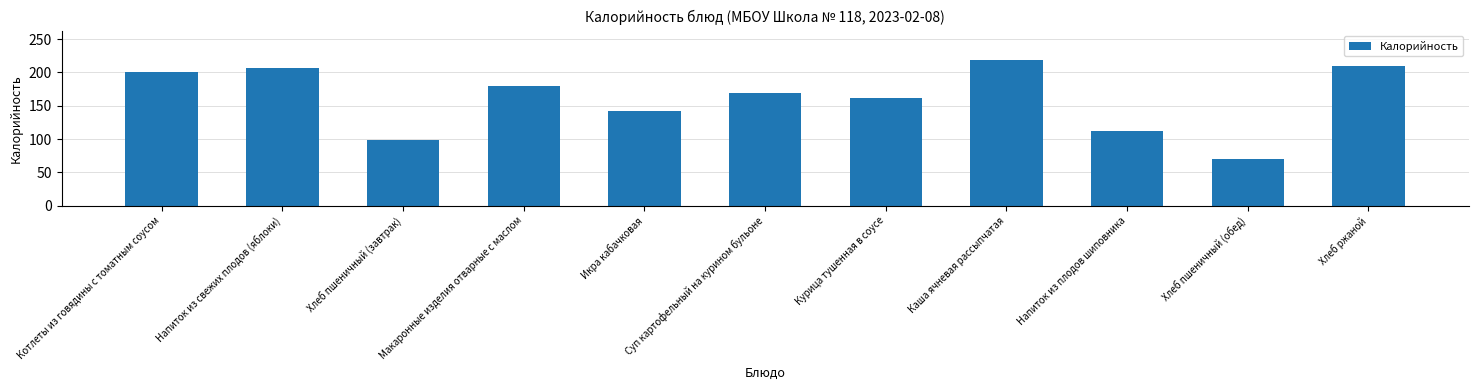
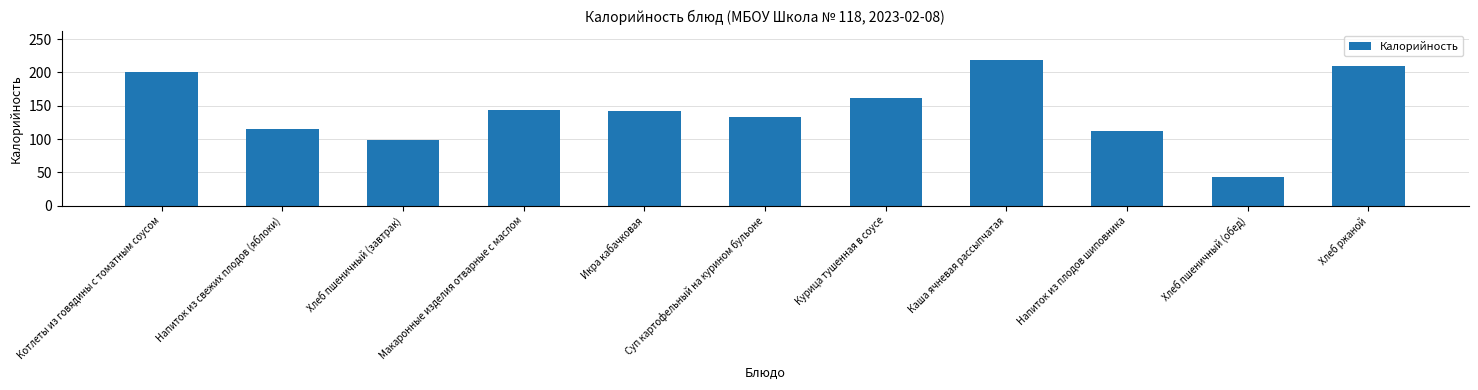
Напиток из свежих плодов (яблоки): 210 -> 120
Макаронные изделия отварные с маслом: 180 -> 140
Суп картофельный на курином бульоне: 170 -> 130
Хлеб пшеничный (обед): 70 -> 40
